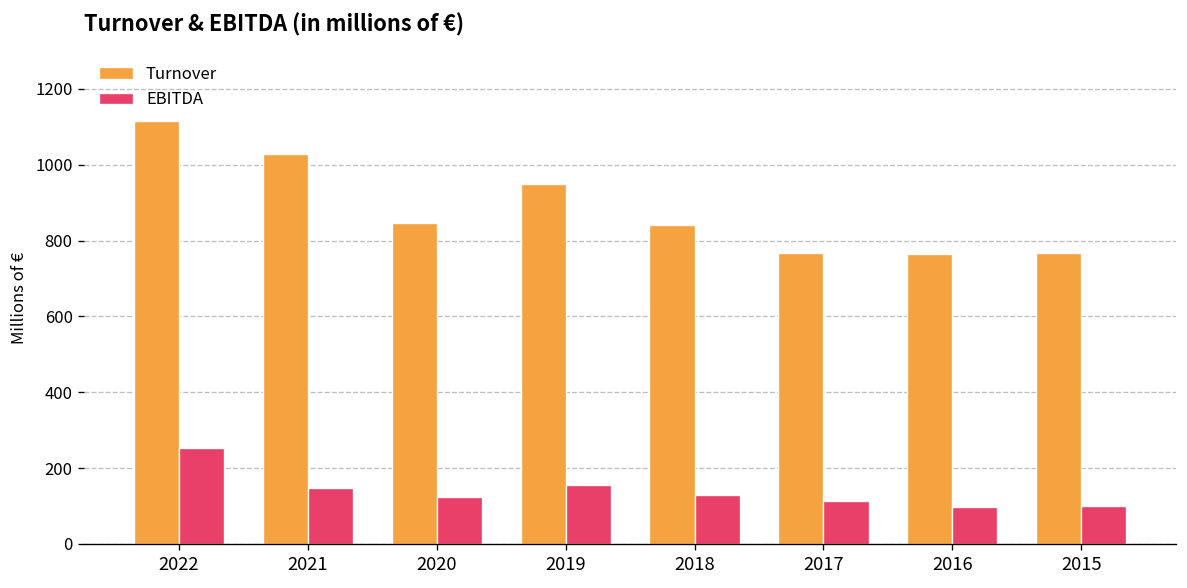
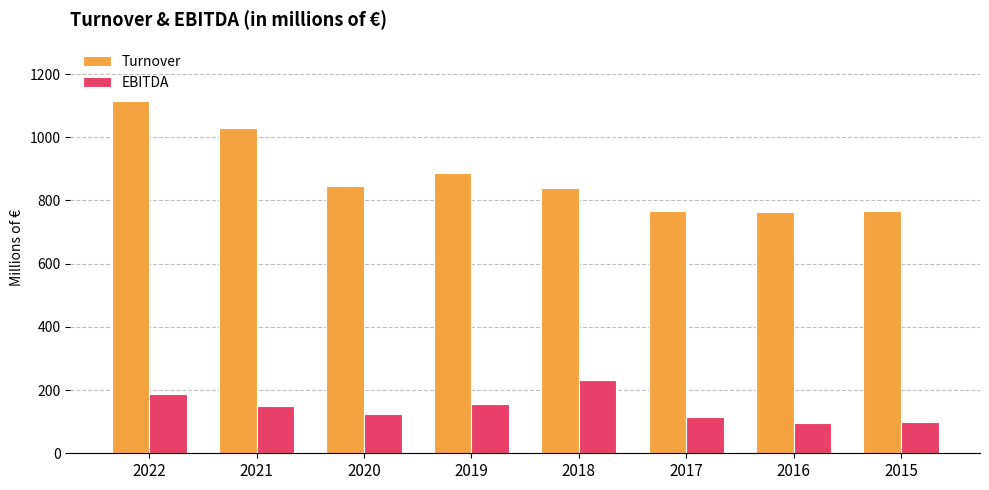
EBITDA, 2022: 250 -> 190
Turnover, 2019: 950 -> 890
EBITDA, 2018: 130 -> 230
